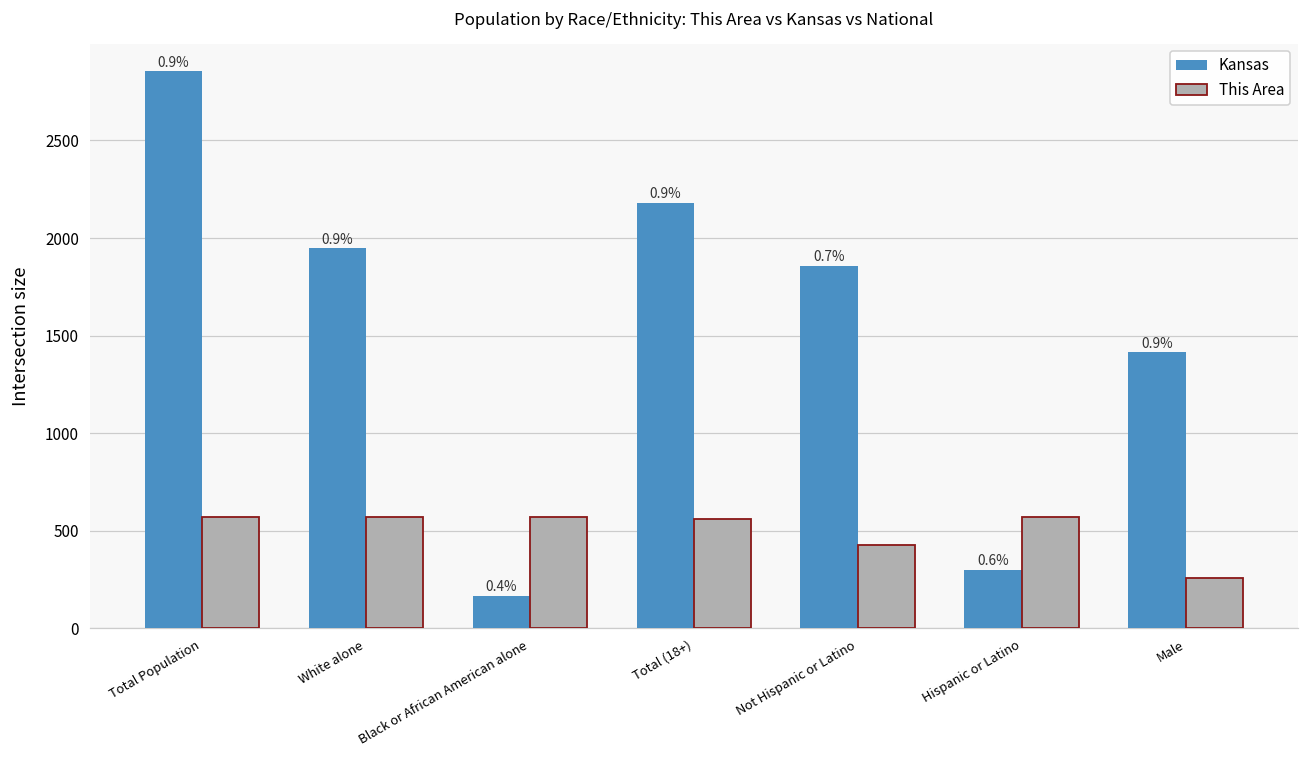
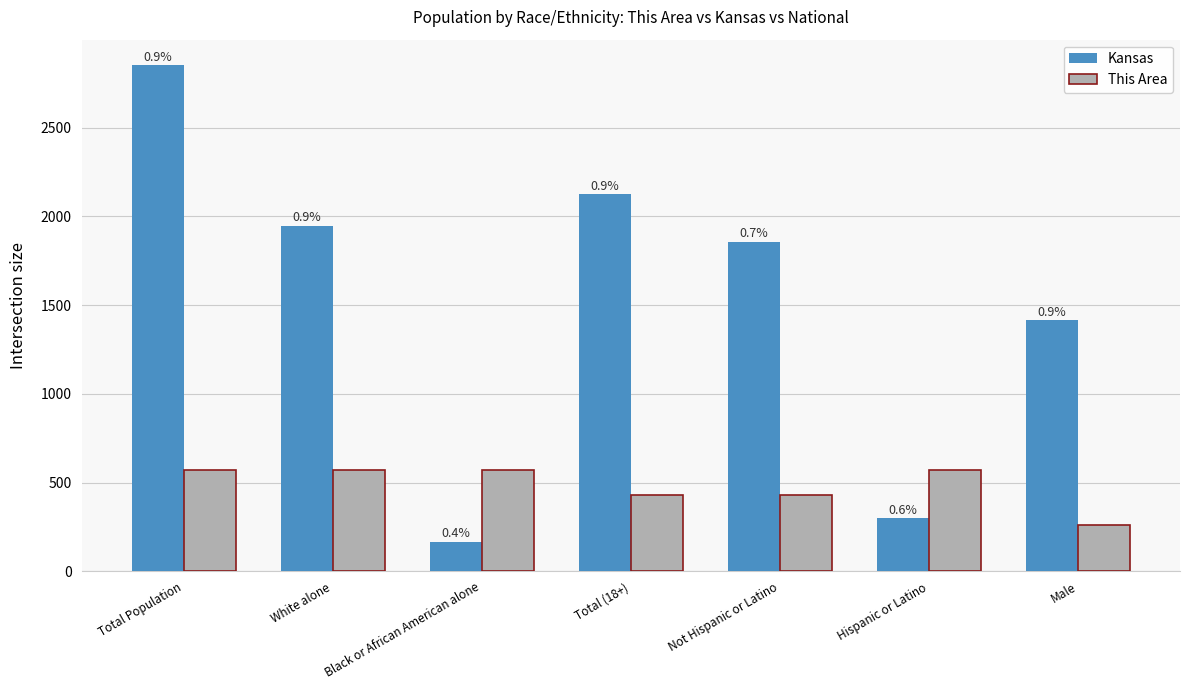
Kansas, Total (18+): 2180 -> 2130
This Area, Total (18+): 560 -> 430
